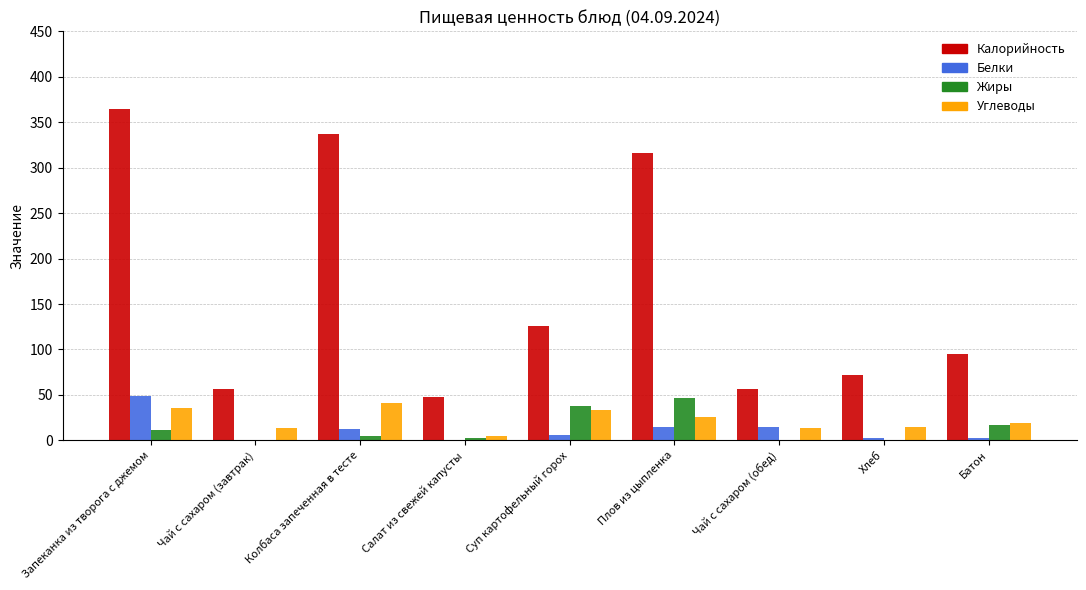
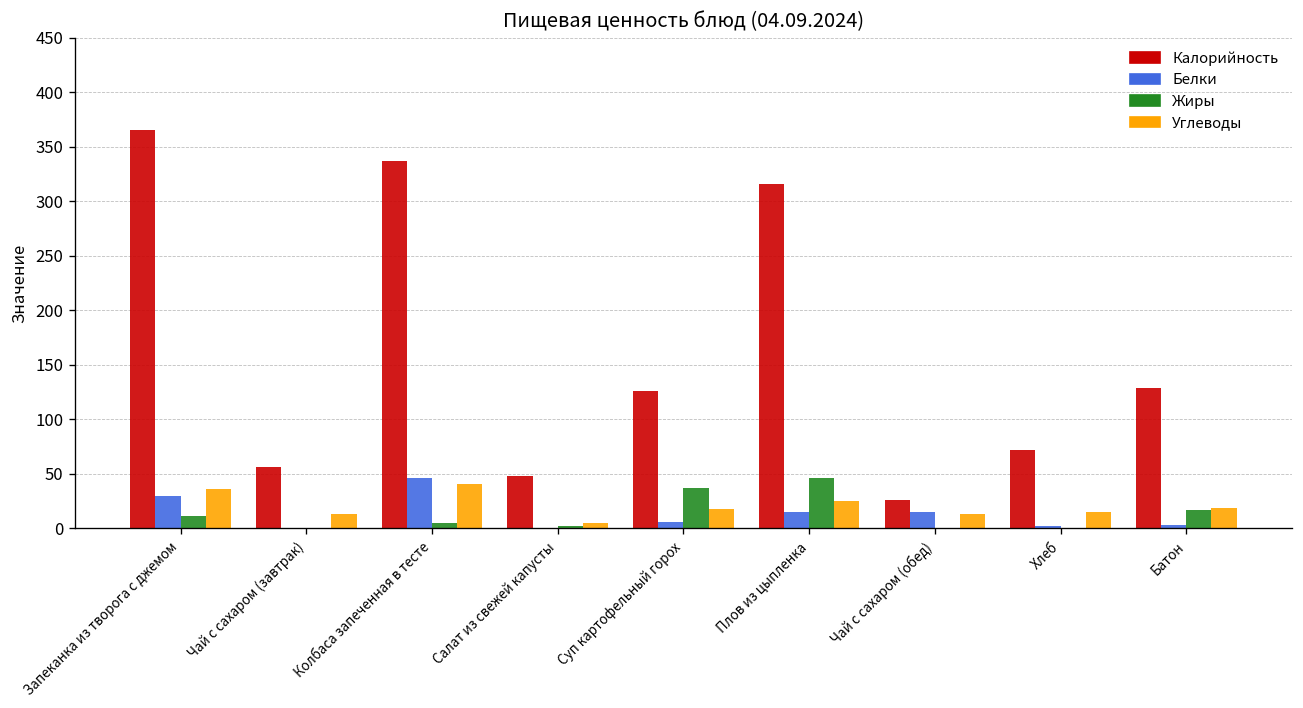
Белки, Запеканка из творога с джемом: 50 -> 30
Белки, Колбаса запеченная в тесте: 10 -> 50
Углеводы, Суп картофельный горох: 30 -> 20
Калорийность, Чай с сахаром (обед): 60 -> 30
Калорийность, Батон: 100 -> 130
